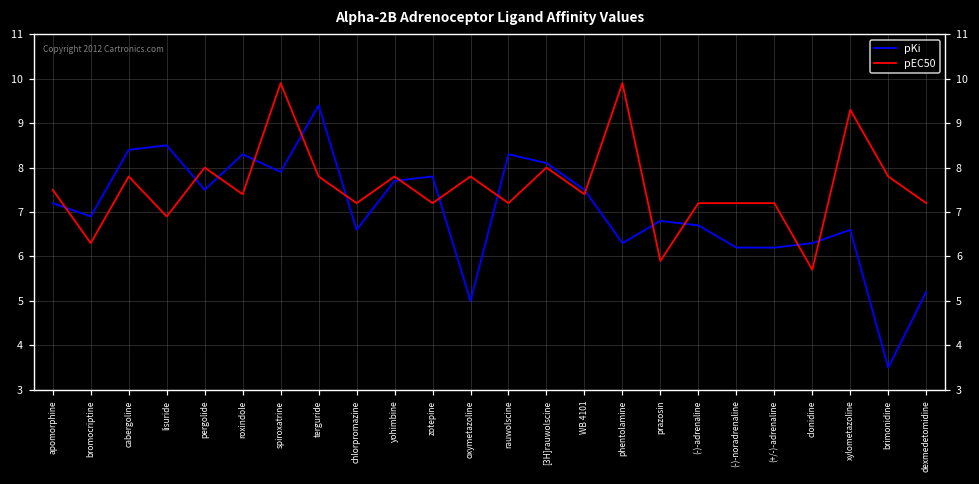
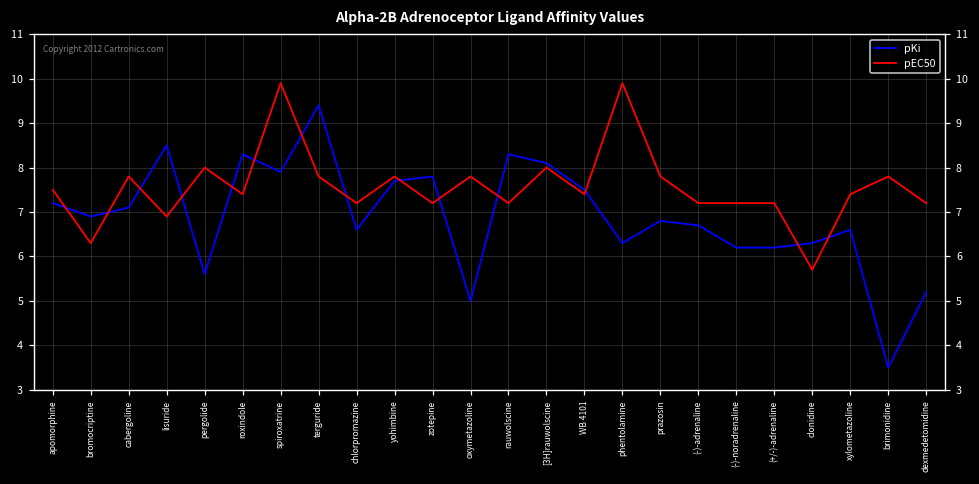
pKi, cabergoline: 8.4 -> 7.1
pKi, pergolide: 7.5 -> 5.6
pEC50, prazosin: 5.9 -> 7.8
pEC50, xylometazoline: 9.3 -> 7.4
